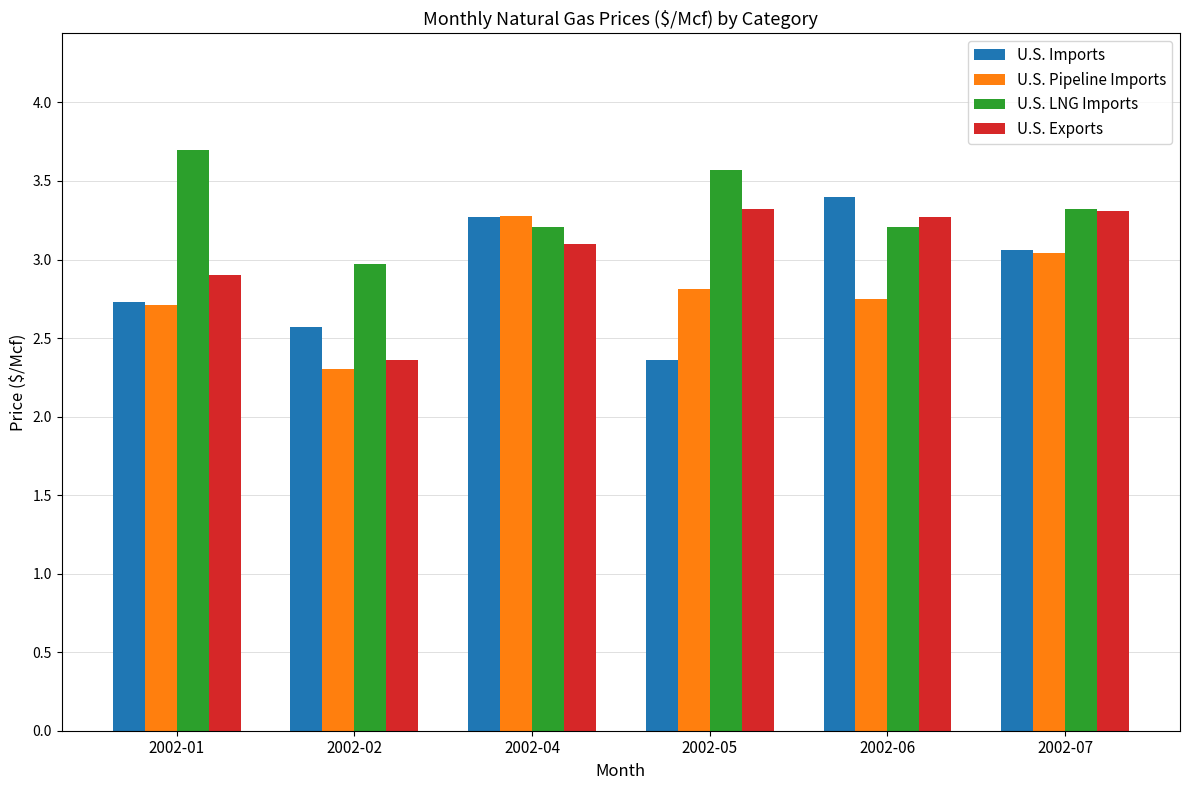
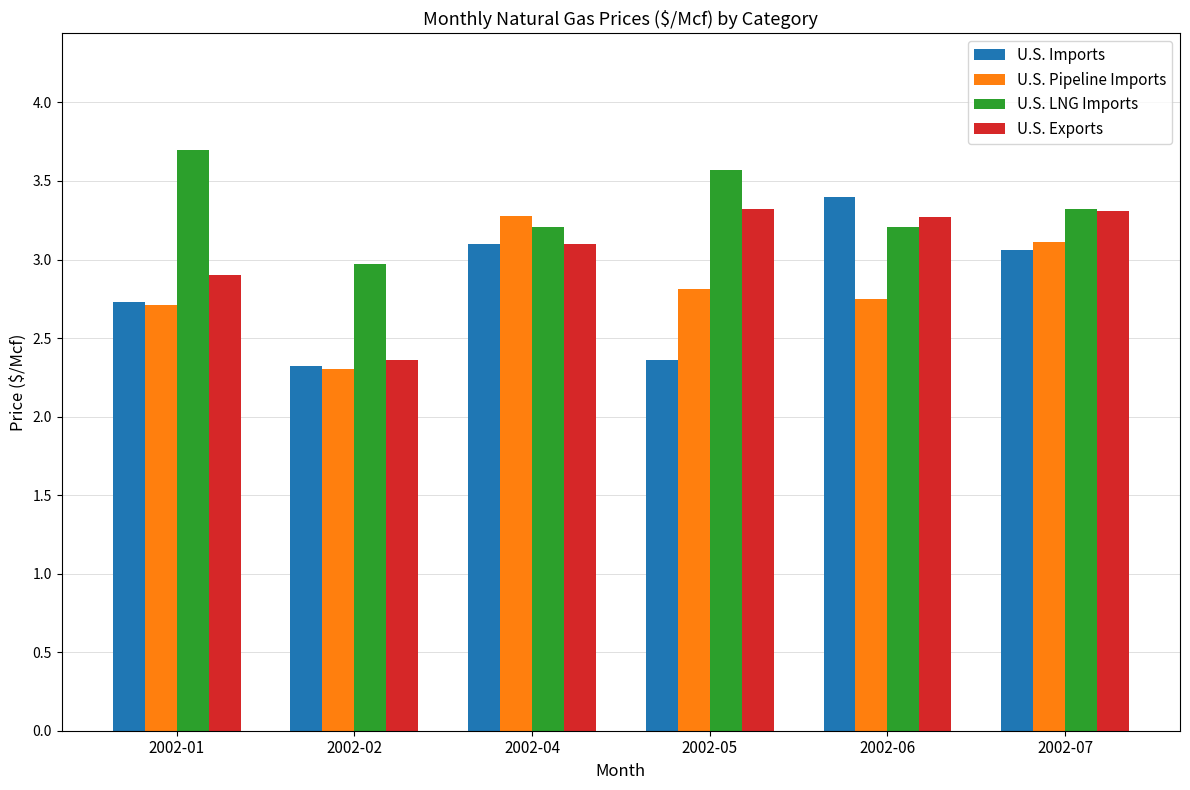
U.S. Imports, 2002-02: 2.57 -> 2.32
U.S. Imports, 2002-04: 3.27 -> 3.10
U.S. Pipeline Imports, 2002-07: 3.04 -> 3.11
